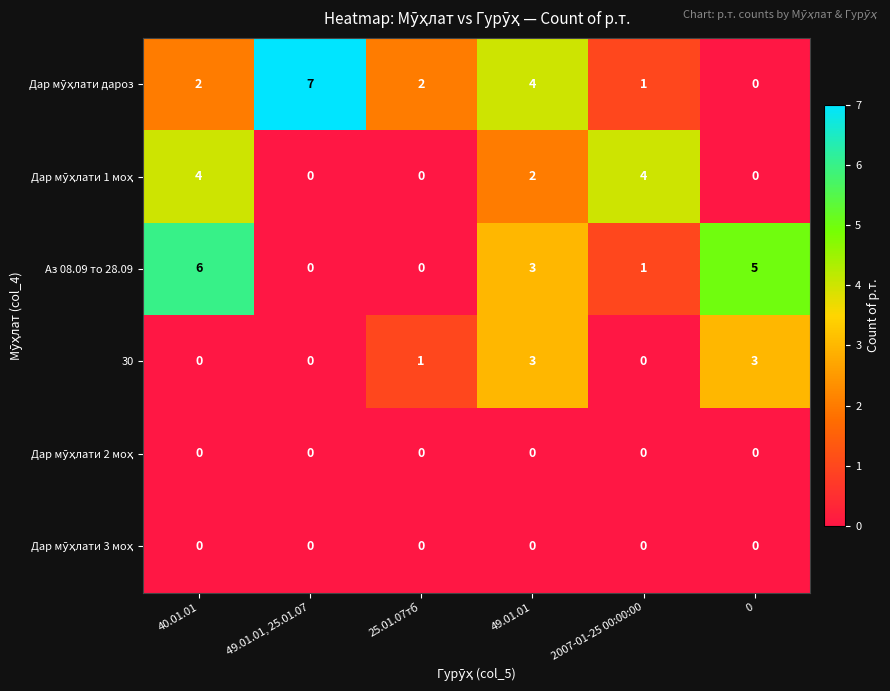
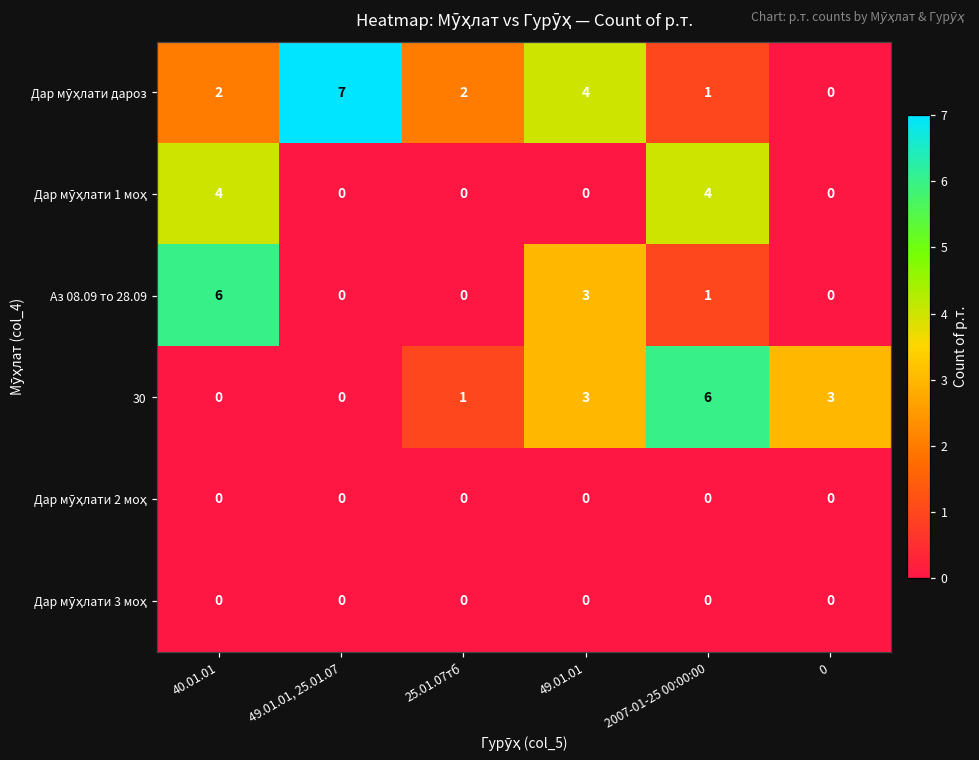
Дар мӯҳлати 1 моҳ, 49.01.01: 2 -> 0
Аз 08.09 то 28.09, 0: 5 -> 0
30, 2007-01-25 00:00:00: 0 -> 6
